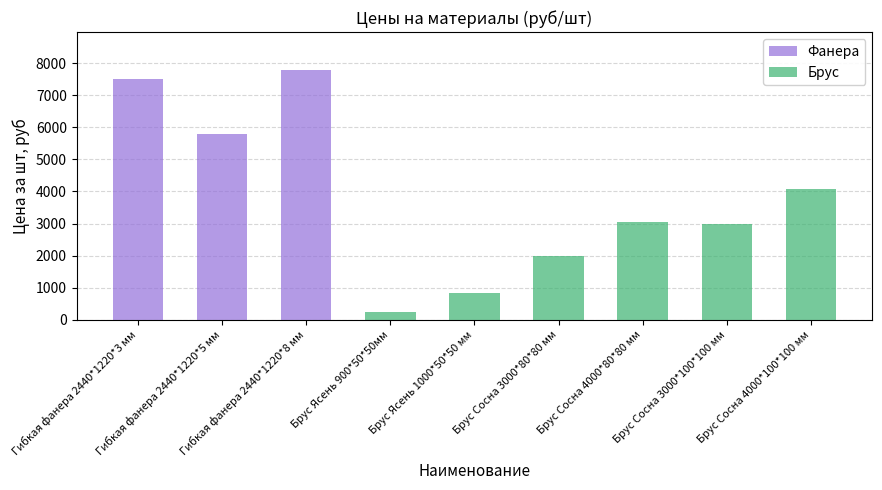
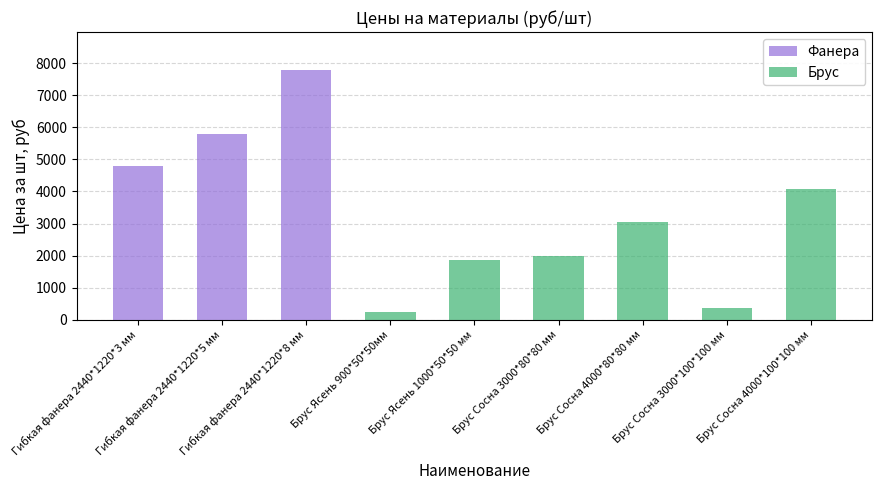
Фанера, Гибкая фанера 2440*1220*3 мм: 7500 -> 4800
Брус, Брус Ясень 1000*50*50 мм: 800 -> 1900
Брус, Брус Сосна 3000*100*100 мм: 3000 -> 400
